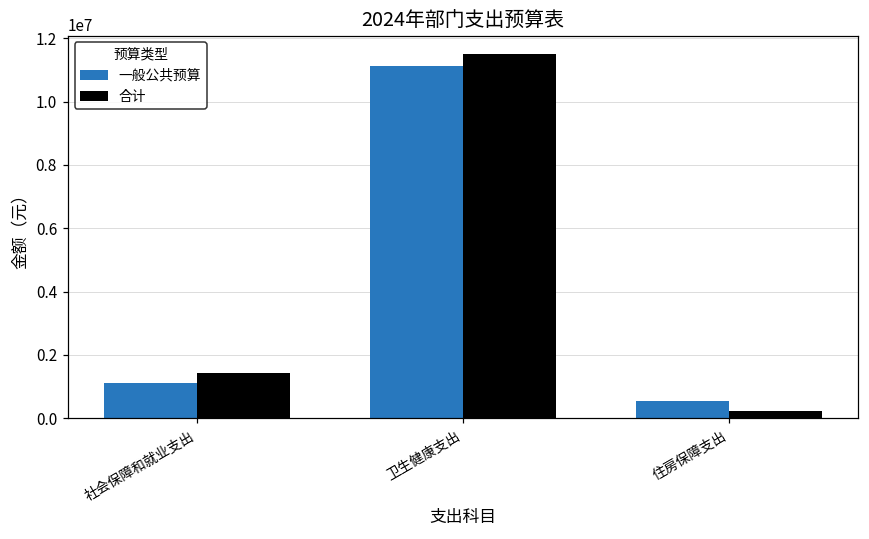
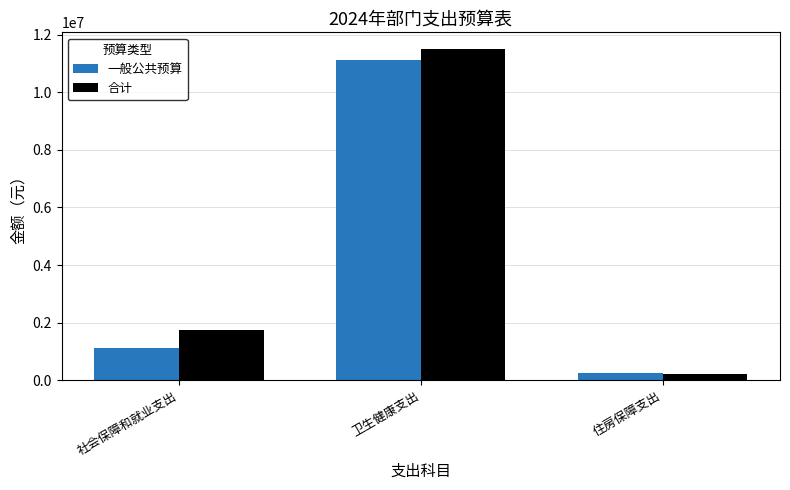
合计, 社会保障和就业支出: 1400000 -> 1800000
一般公共预算, 住房保障支出: 600000 -> 300000
